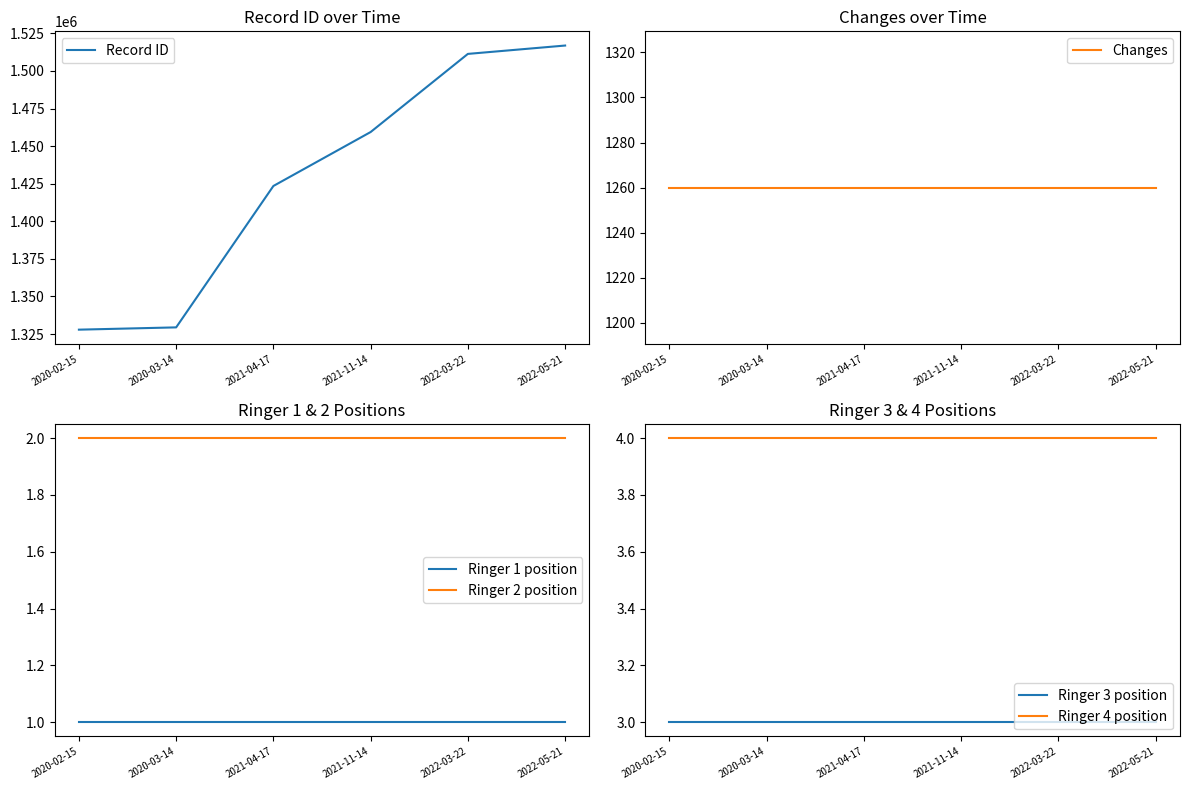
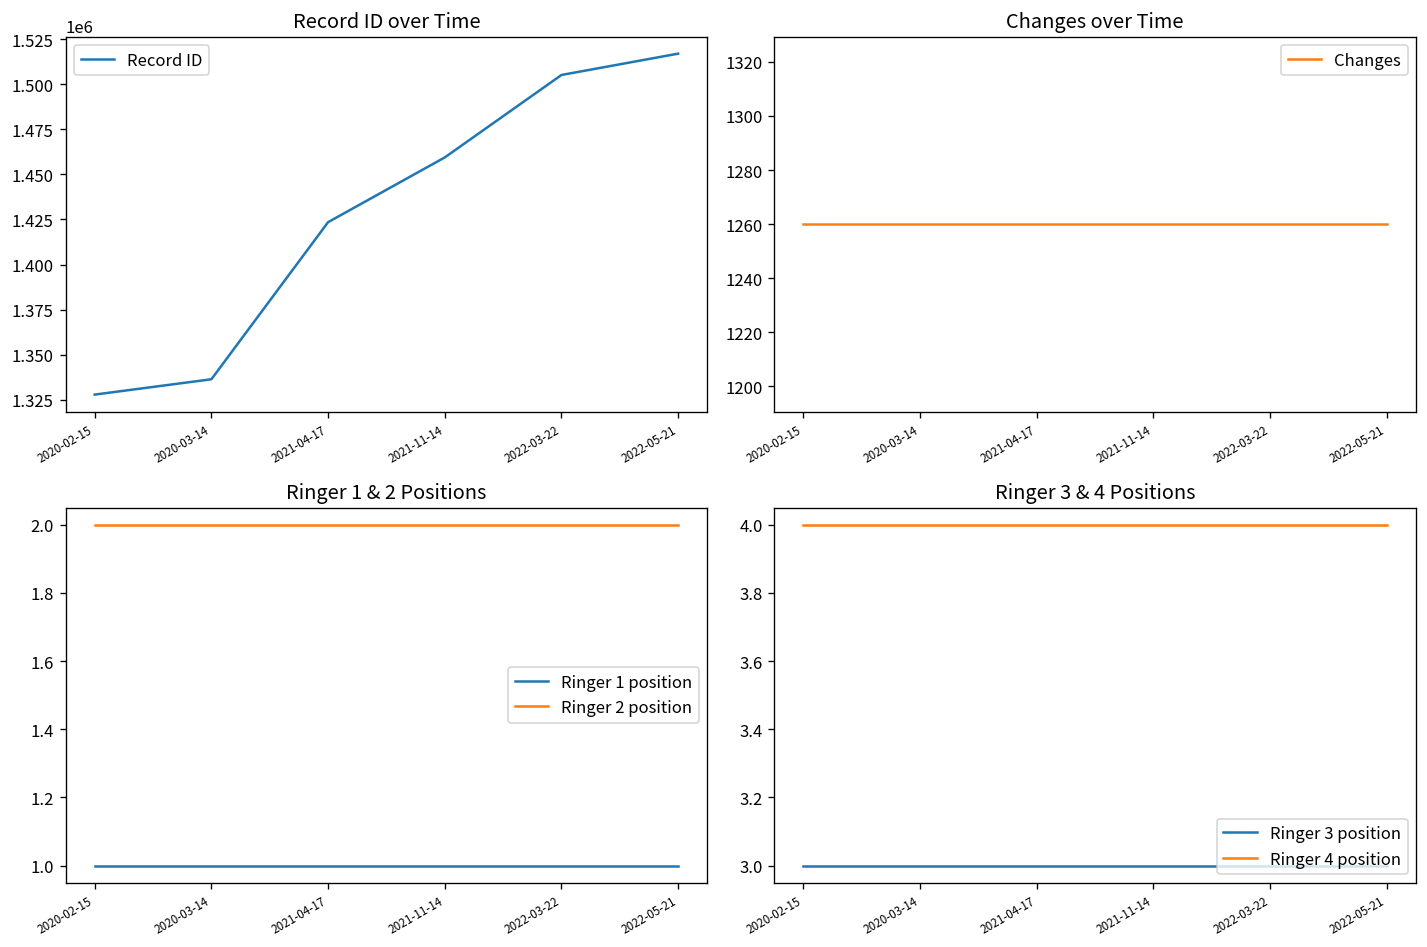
Record ID over Time, 2020-03-14: 1329000 -> 1336000
Record ID over Time, 2022-03-22: 1511000 -> 1505000
